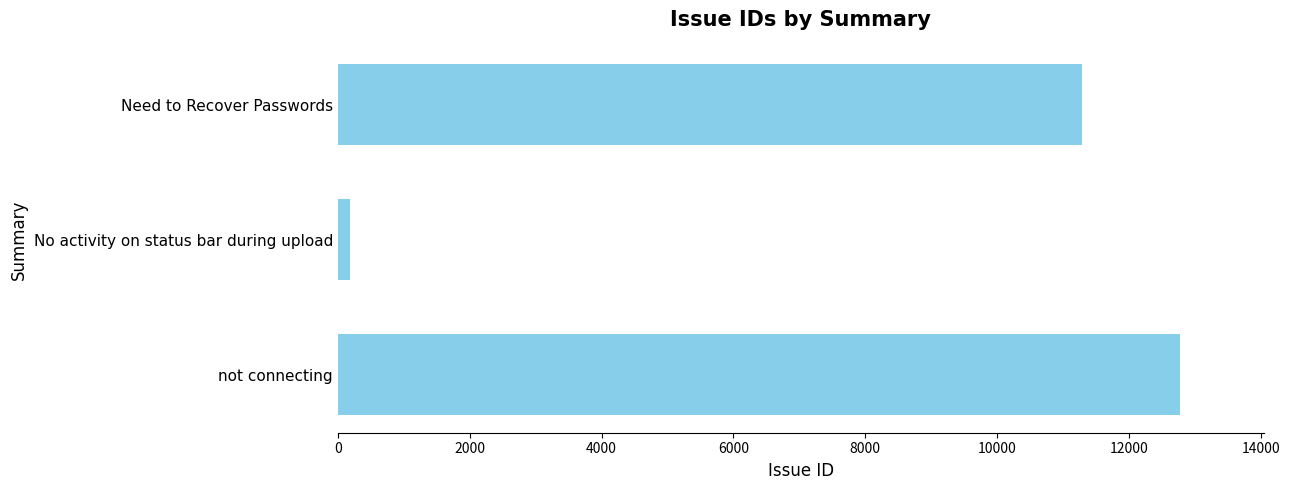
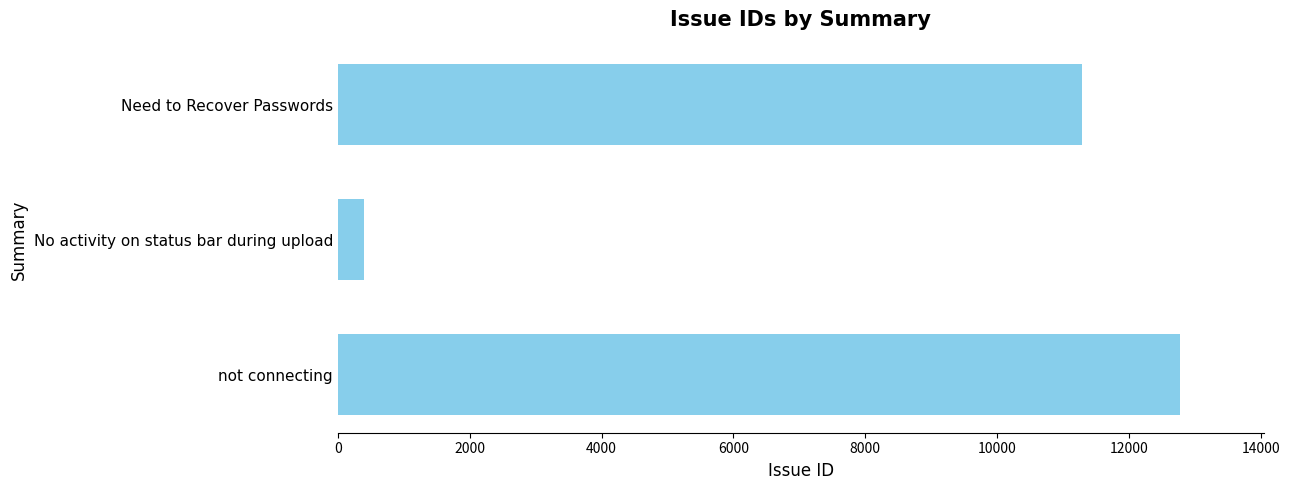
No activity on status bar during upload: 200 -> 400
